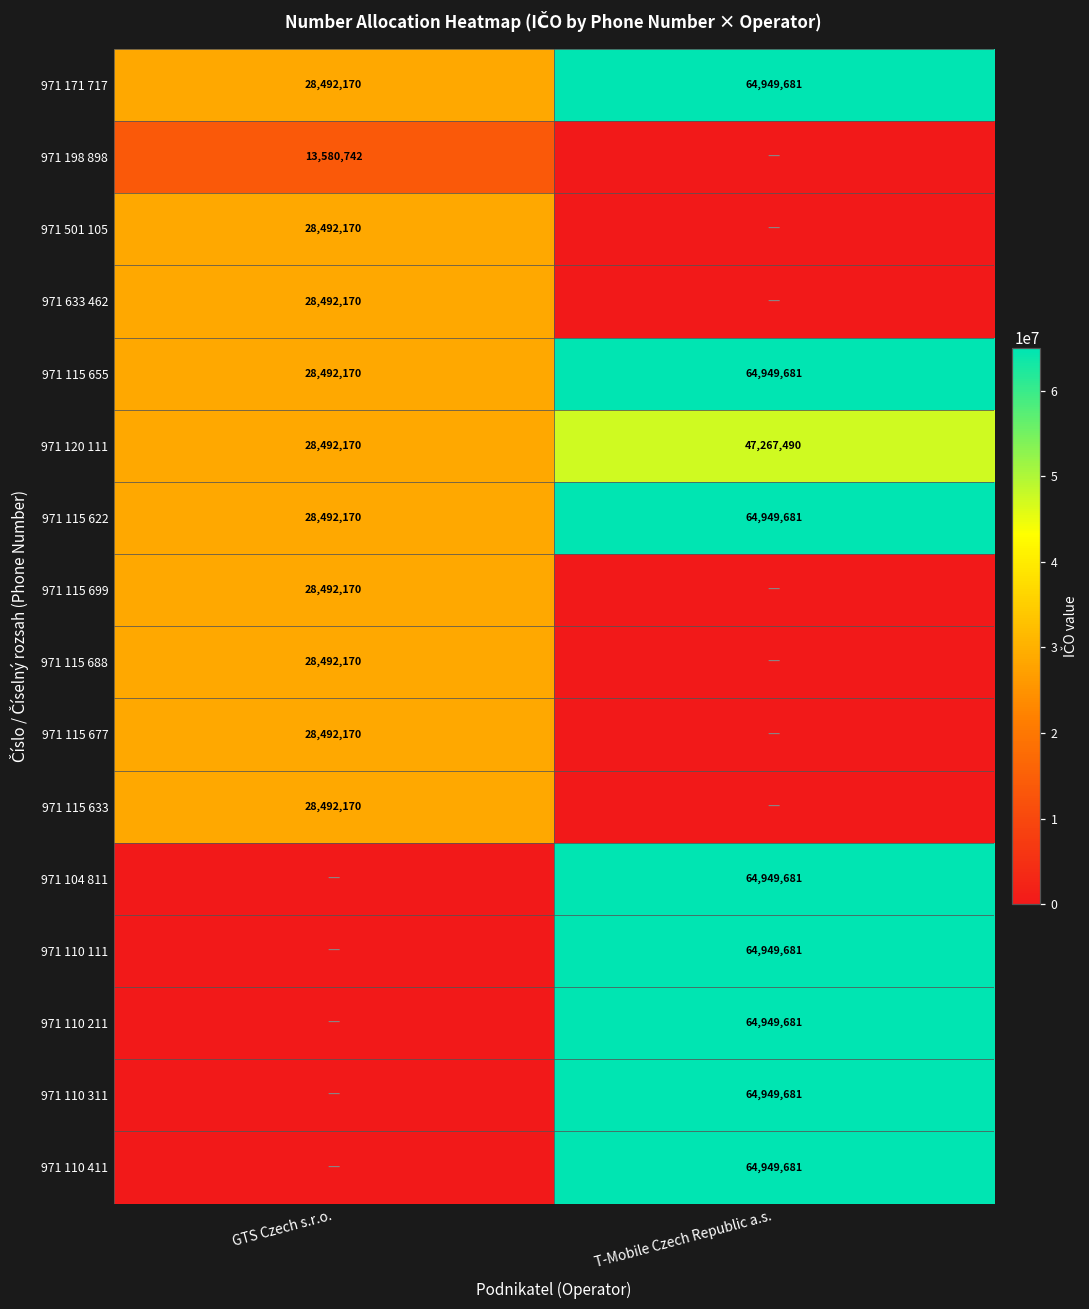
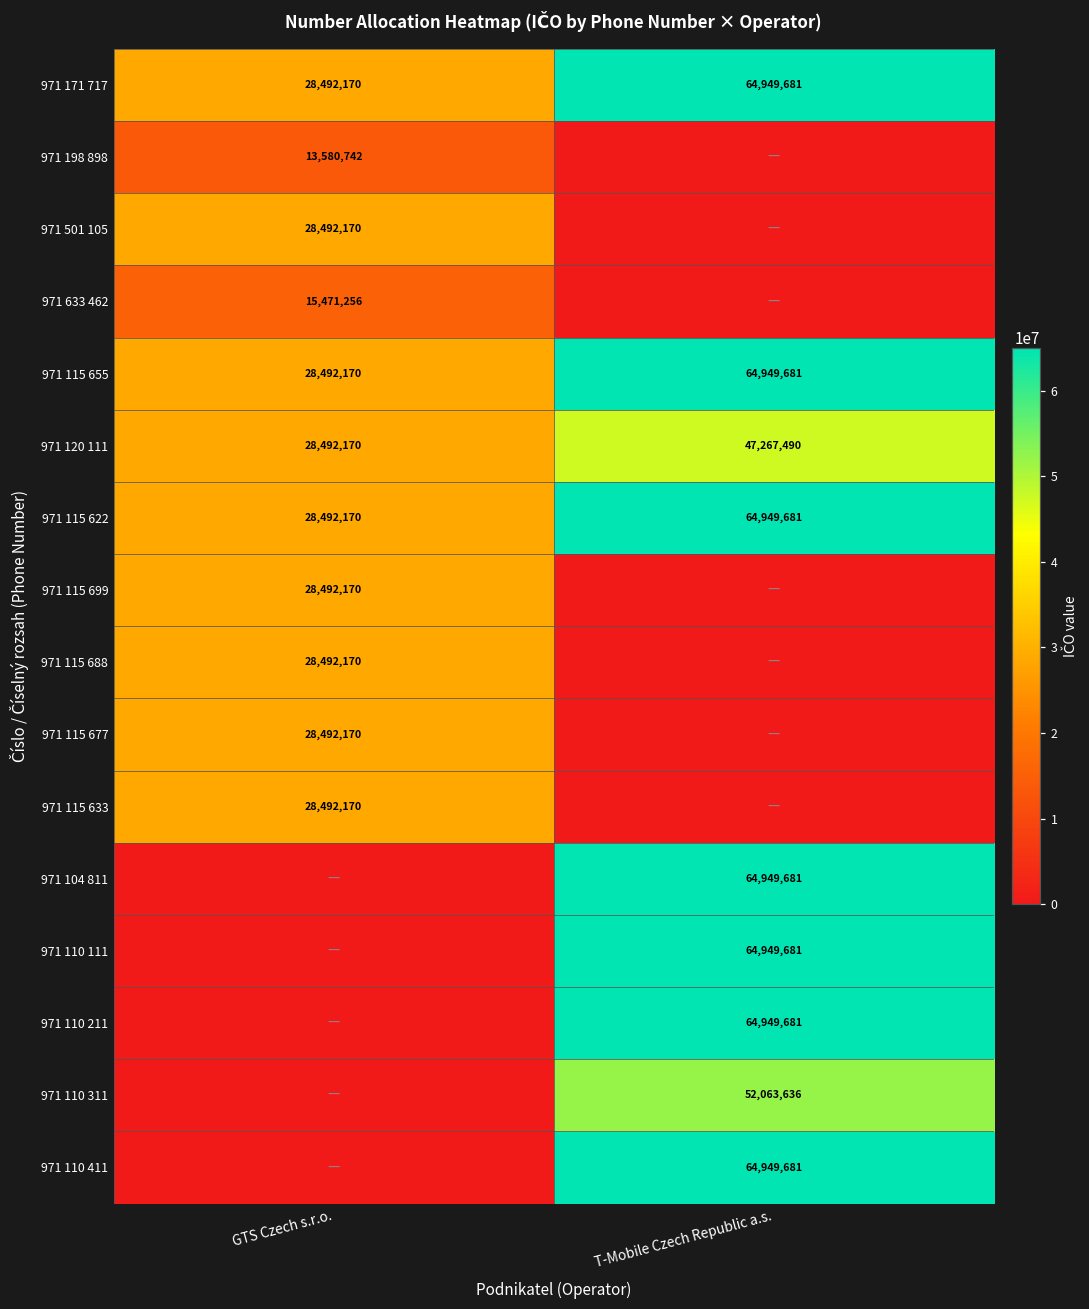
971 633 462, GTS Czech s.r.o.: 28,492,170 -> 15,471,256
971 110 311, T-Mobile Czech Republic a.s.: 64,949,681 -> 52,063,636
